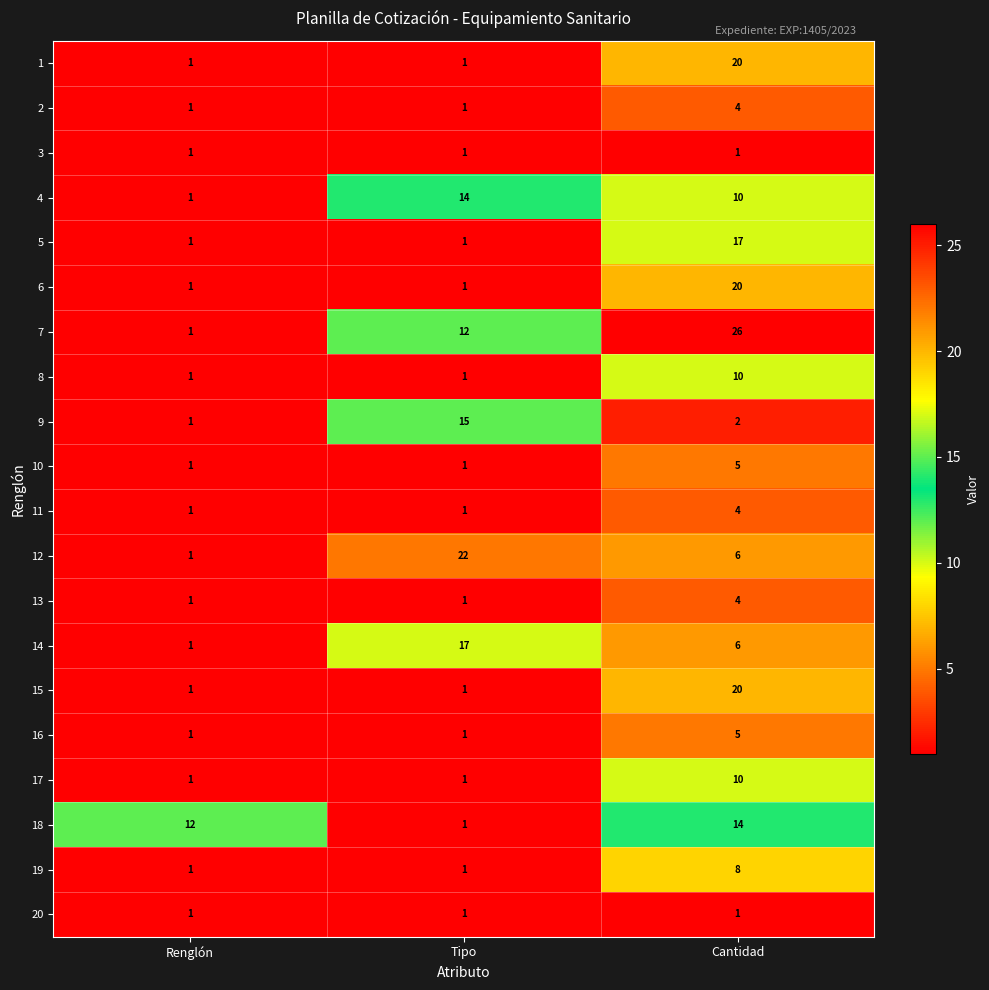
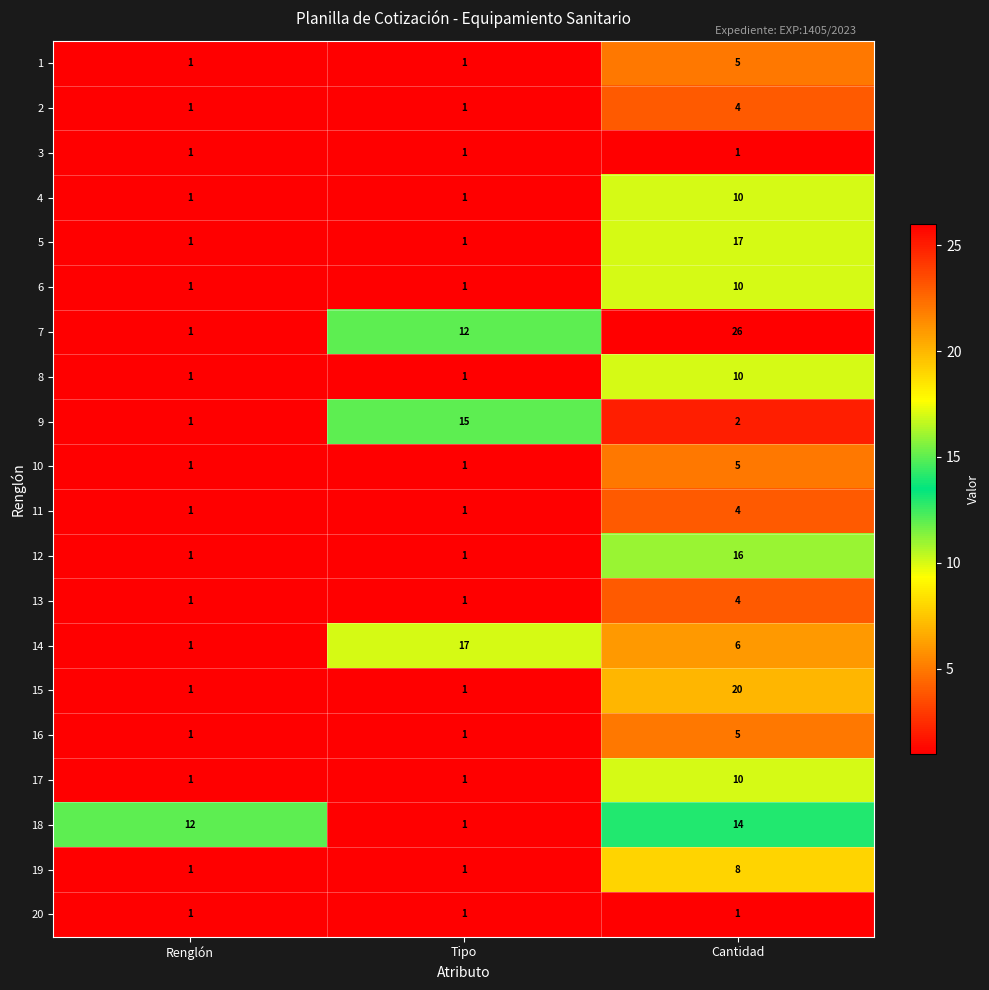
1, Cantidad: 20 -> 5
4, Tipo: 14 -> 1
6, Cantidad: 20 -> 10
12, Tipo: 22 -> 1
12, Cantidad: 6 -> 16
